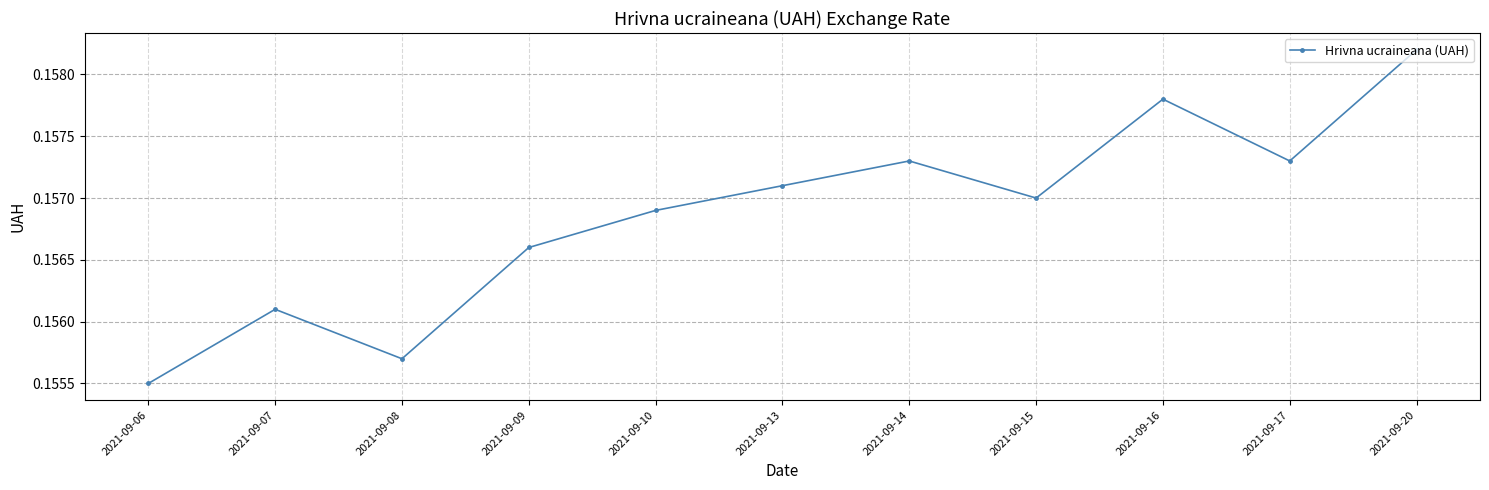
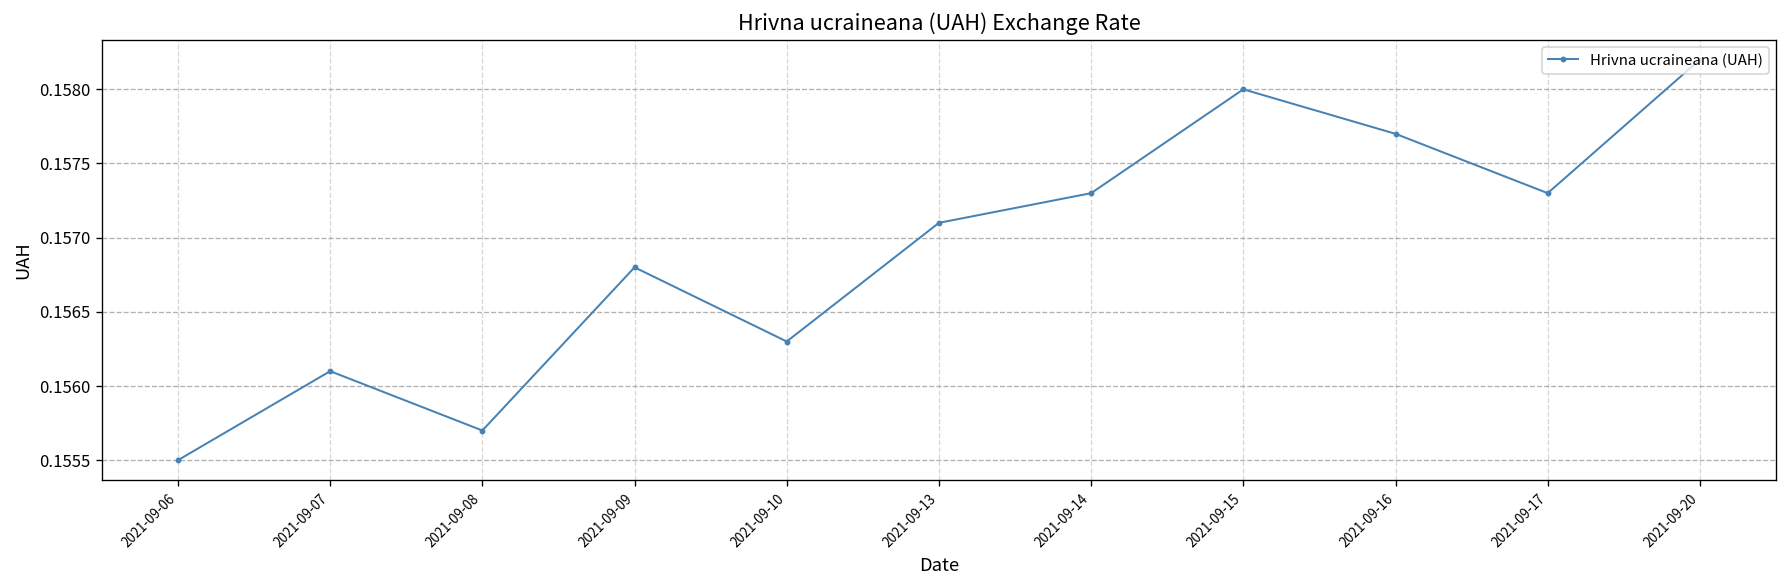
2021-09-09: 0.1566 -> 0.1568
2021-09-10: 0.1569 -> 0.1563
2021-09-15: 0.157 -> 0.158
2021-09-16: 0.1578 -> 0.1577
